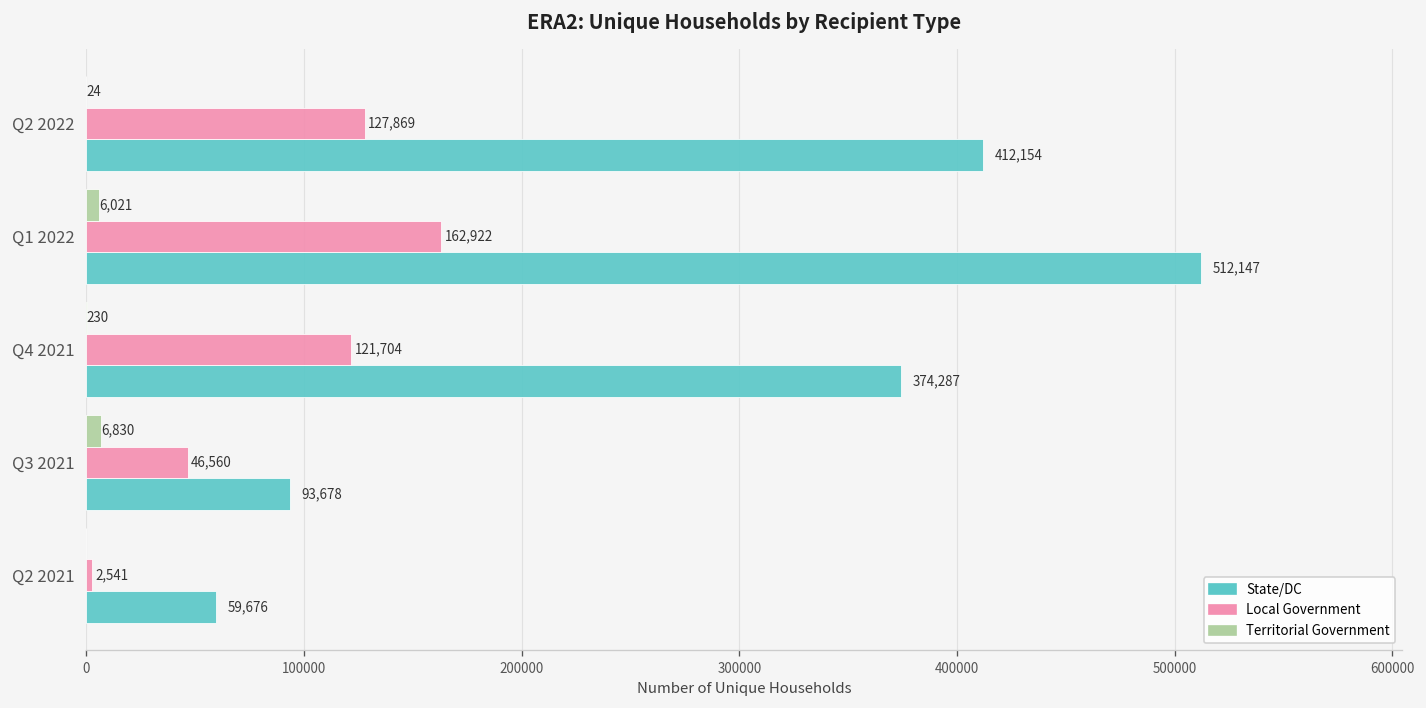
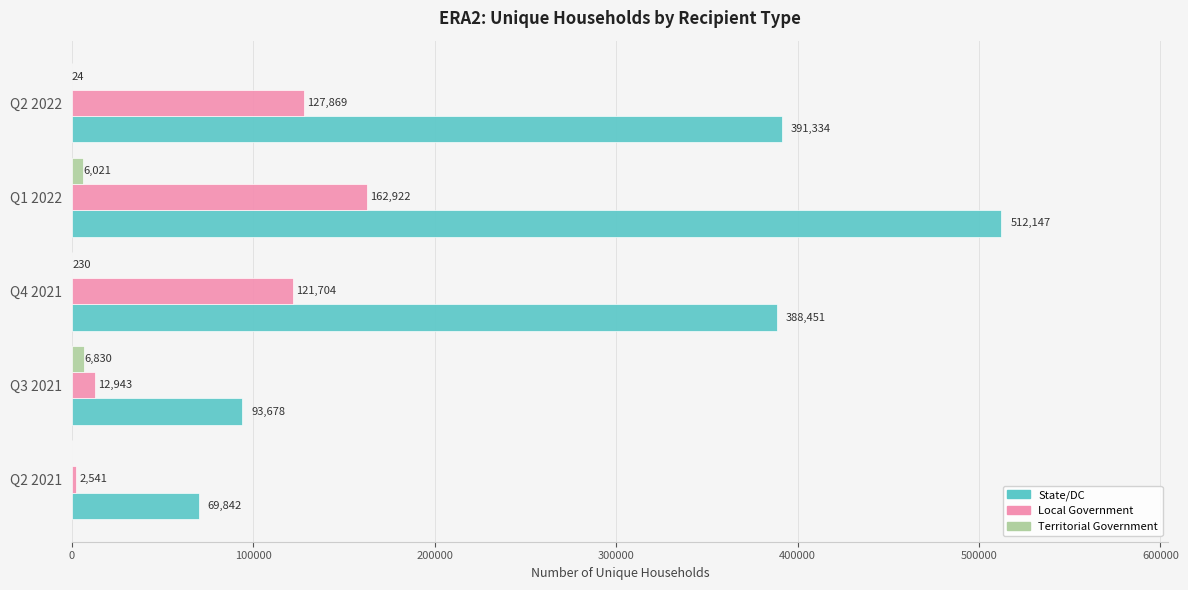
State/DC, Q2 2022: 412,154 -> 391,334
State/DC, Q4 2021: 374,287 -> 388,451
Local Government, Q3 2021: 46,560 -> 12,943
State/DC, Q2 2021: 59,676 -> 69,842
